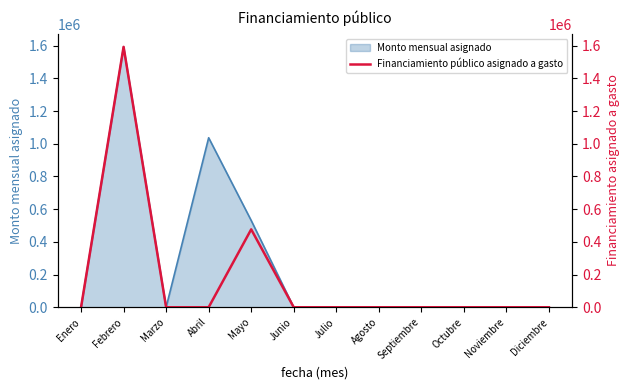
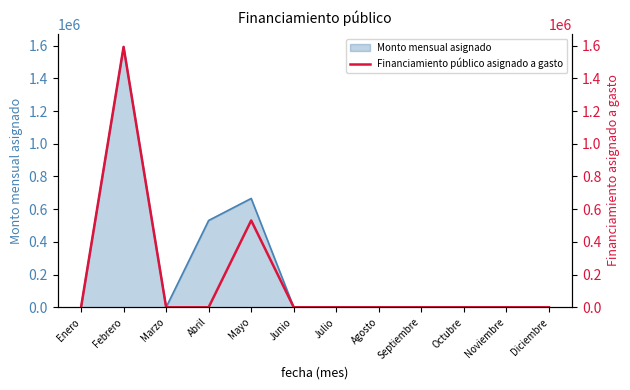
Monto mensual asignado, Abril: 1040000 -> 530000
Monto mensual asignado, Mayo: 530000 -> 670000
Financiamiento público asignado a gasto, Mayo: 480000 -> 530000
